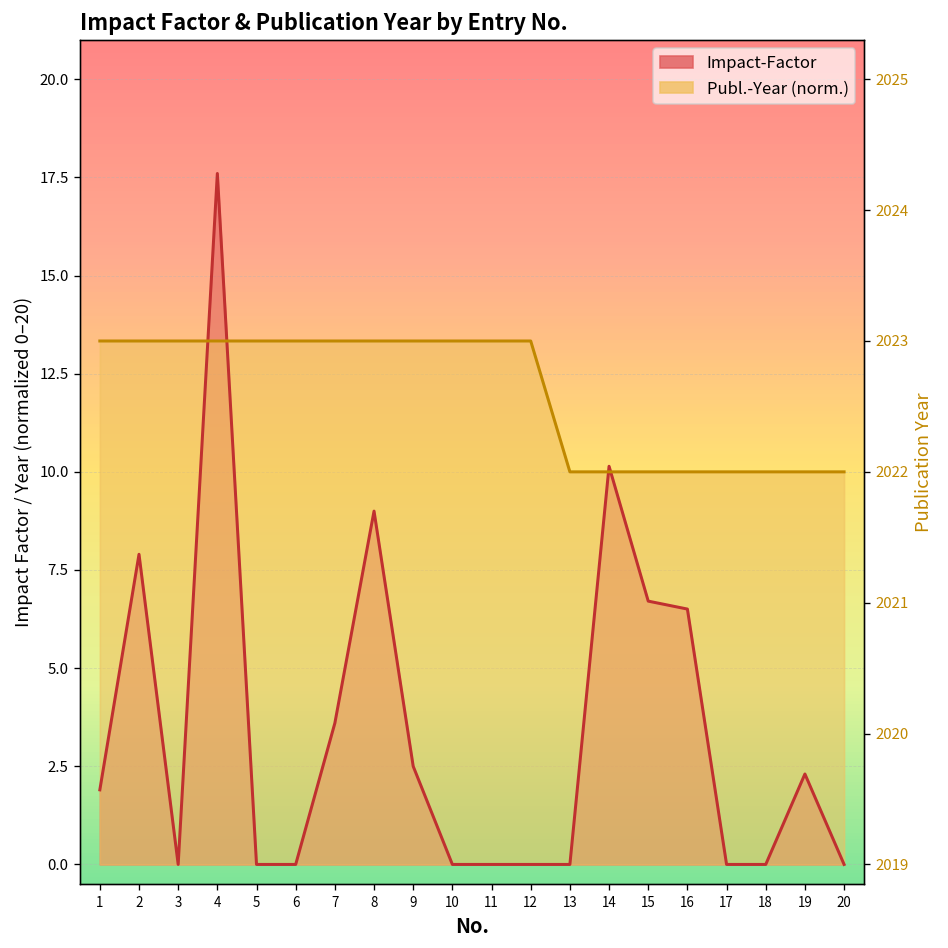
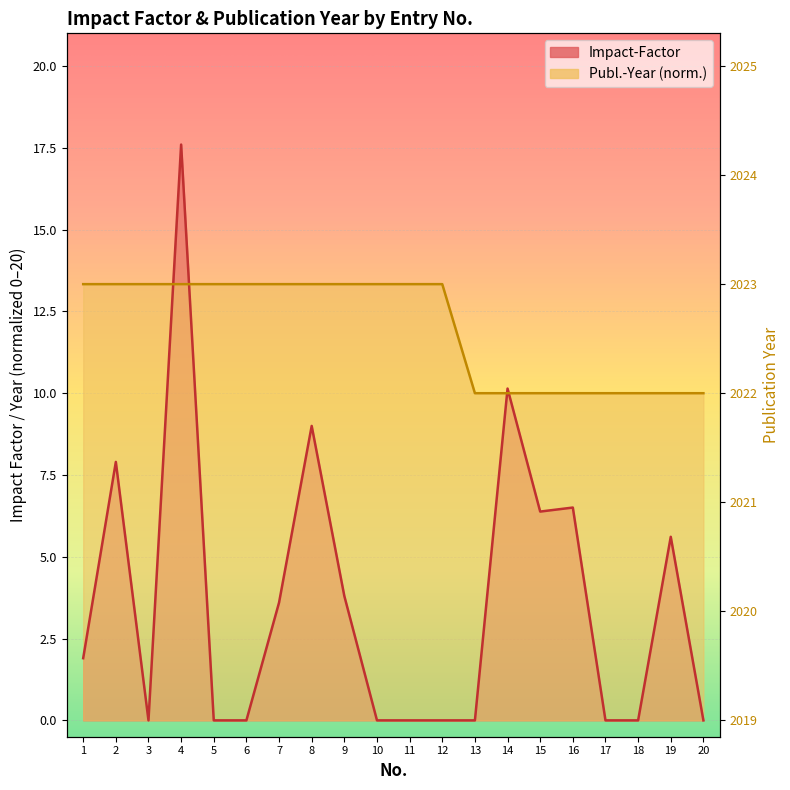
Impact-Factor, 9: 2.5 -> 3.8
Impact-Factor, 15: 6.7 -> 6.4
Impact-Factor, 19: 2.3 -> 5.6
